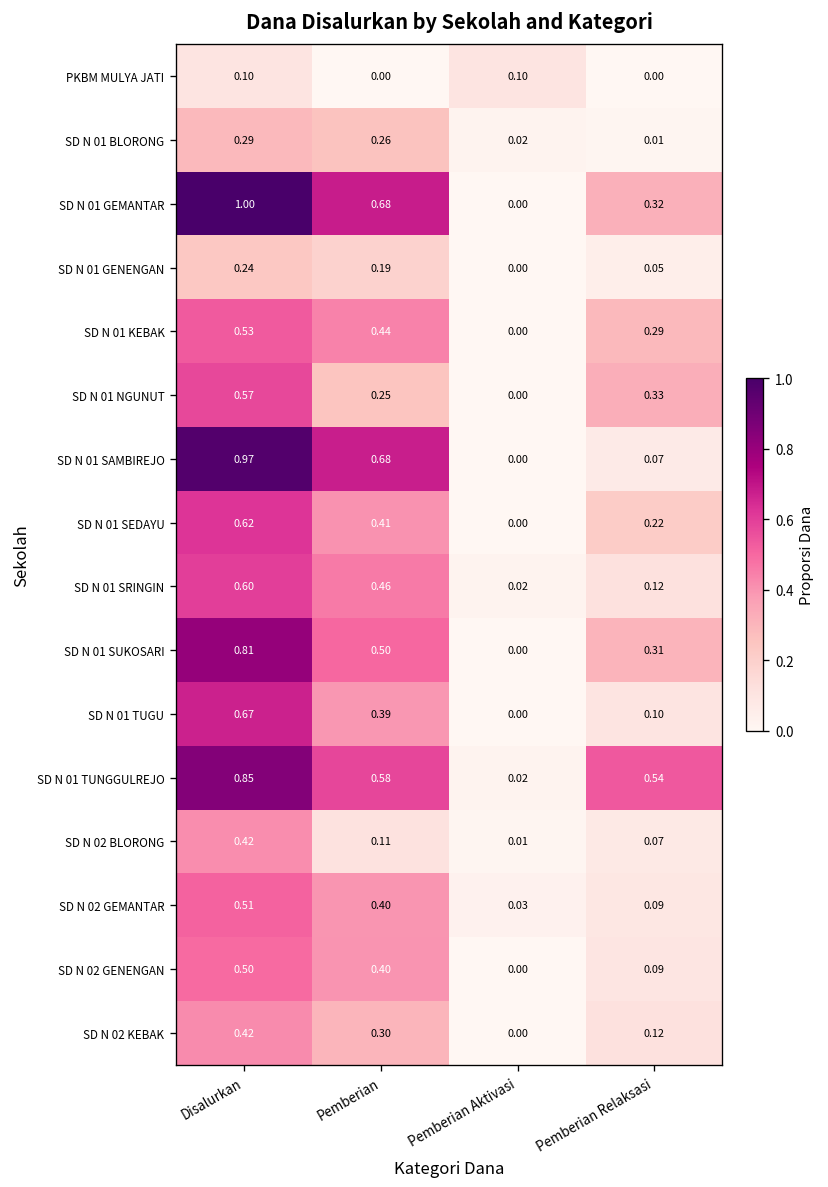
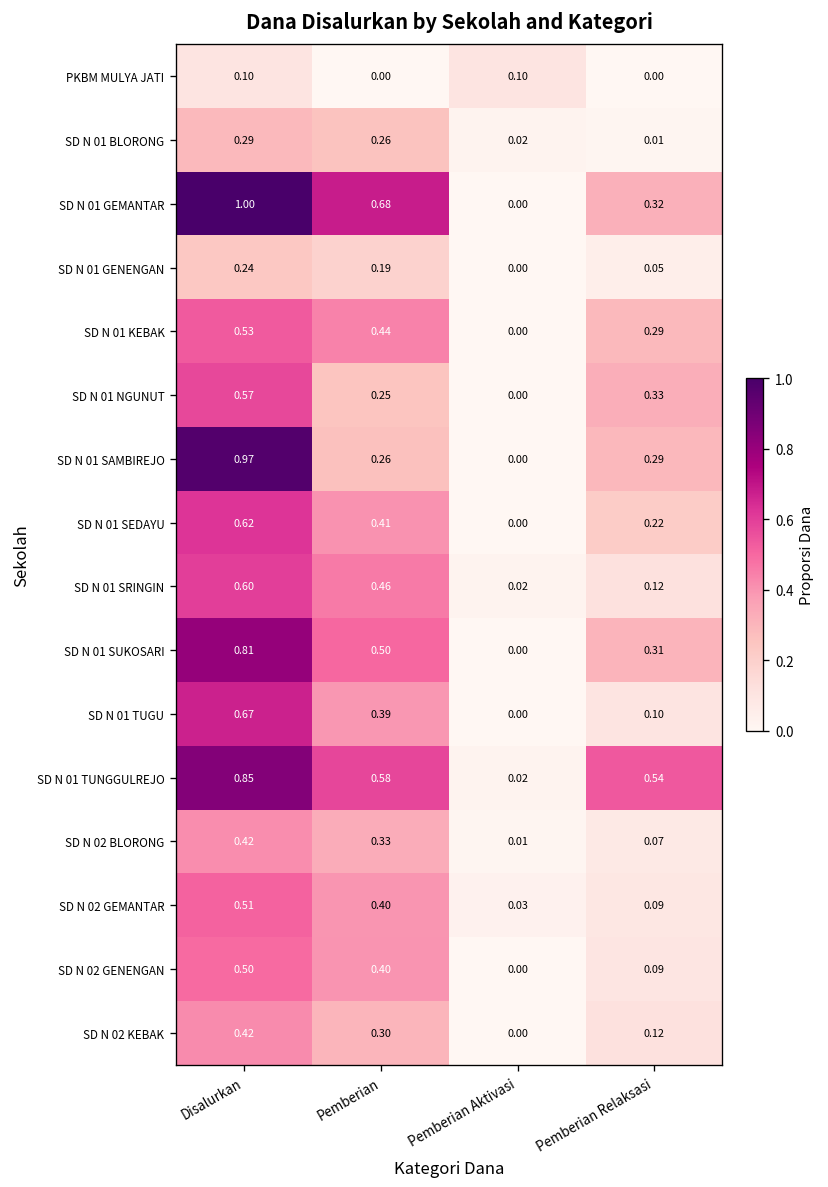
SD N 01 SAMBIREJO, Pemberian: 0.68 -> 0.26
SD N 01 SAMBIREJO, Pemberian Relaksasi: 0.07 -> 0.29
SD N 02 BLORONG, Pemberian: 0.11 -> 0.33
